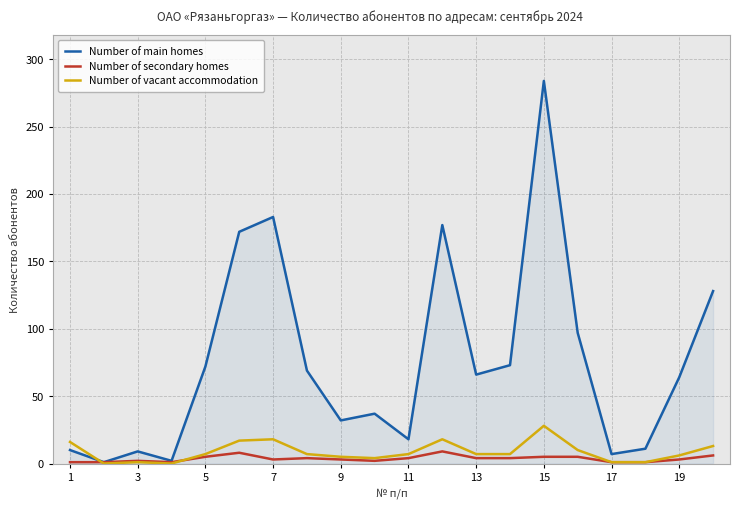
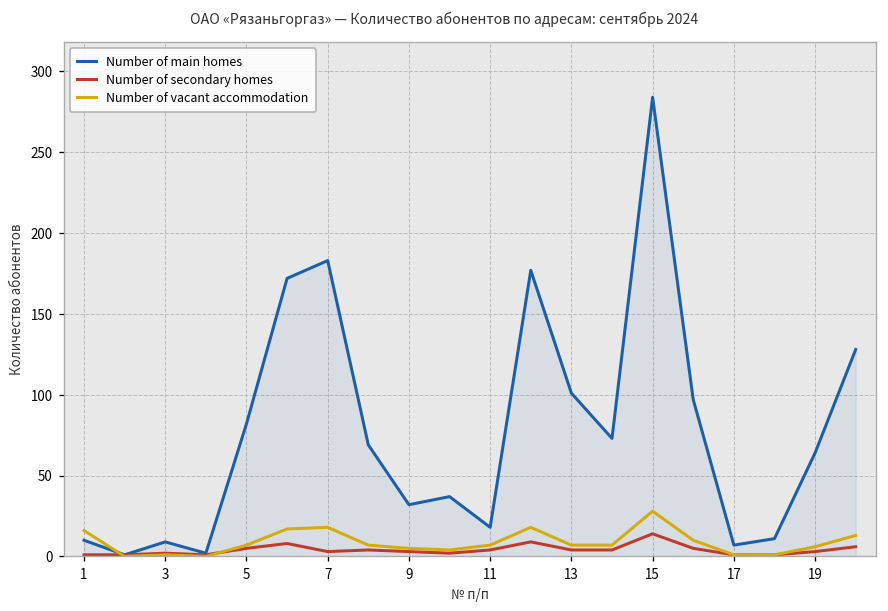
Number of main homes, 5: 72 -> 82
Number of main homes, 13: 66 -> 101
Number of secondary homes, 15: 5 -> 14
